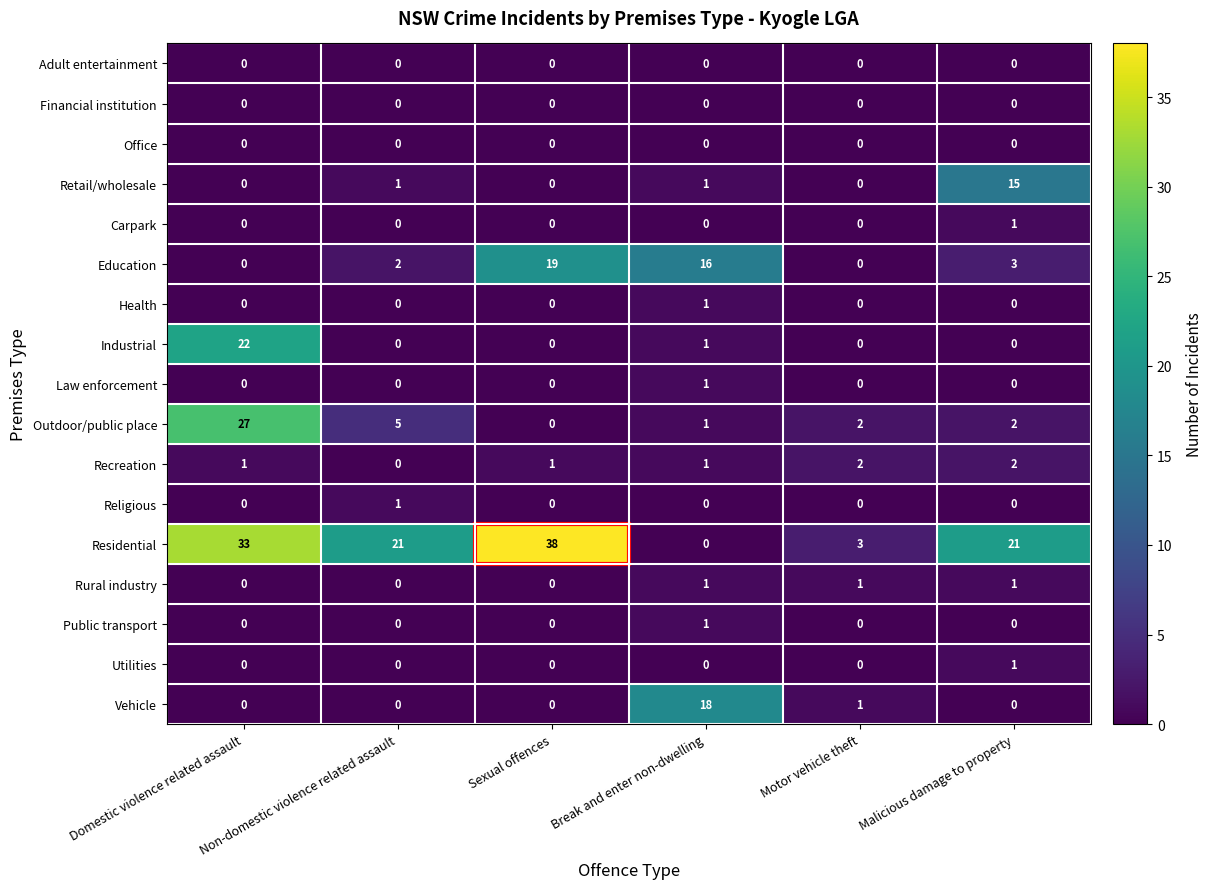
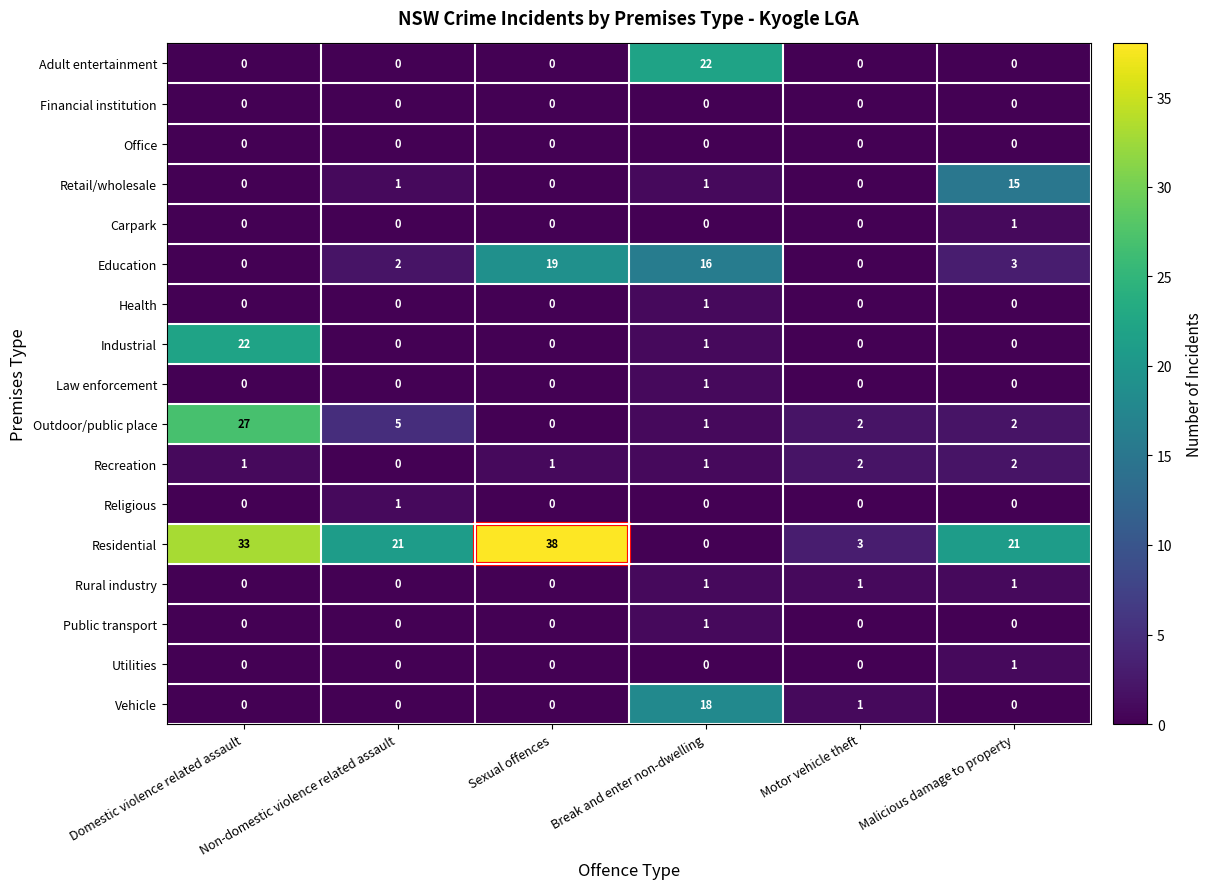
Adult entertainment, Break and enter non-dwelling: 0 -> 22
